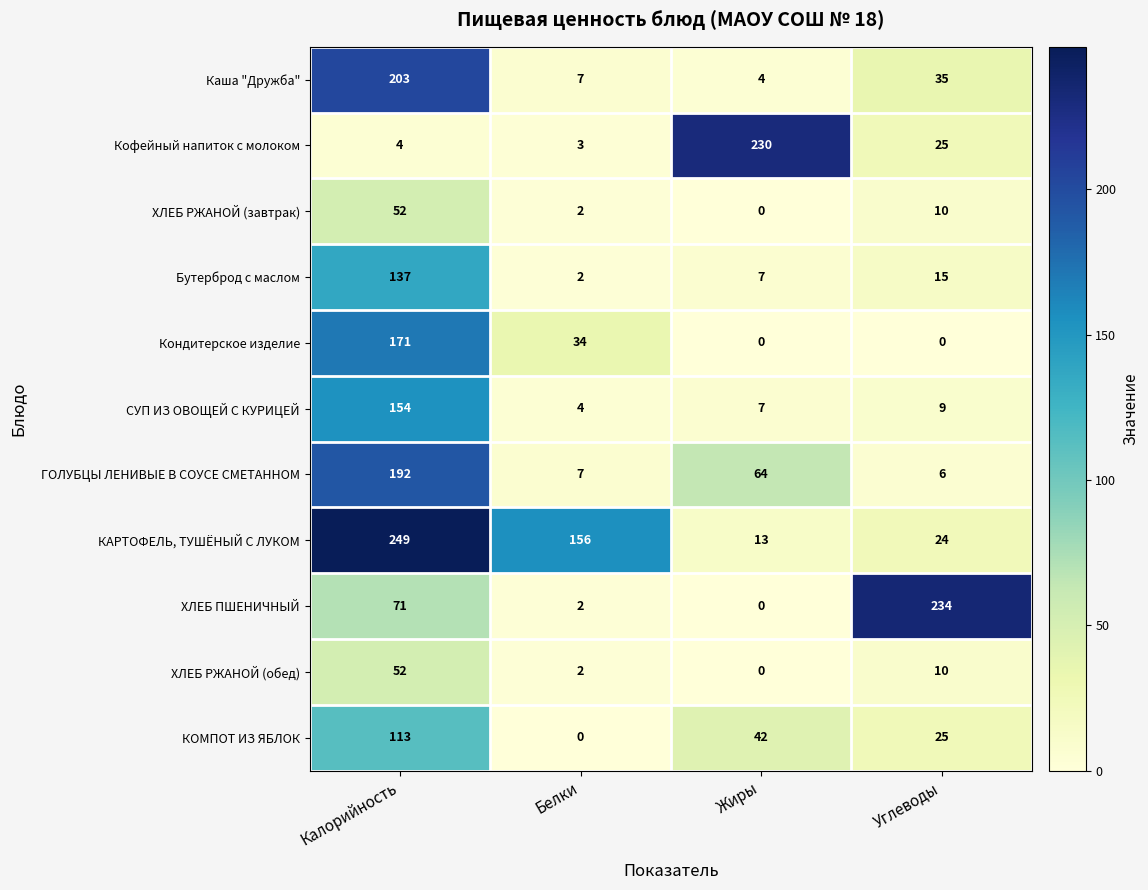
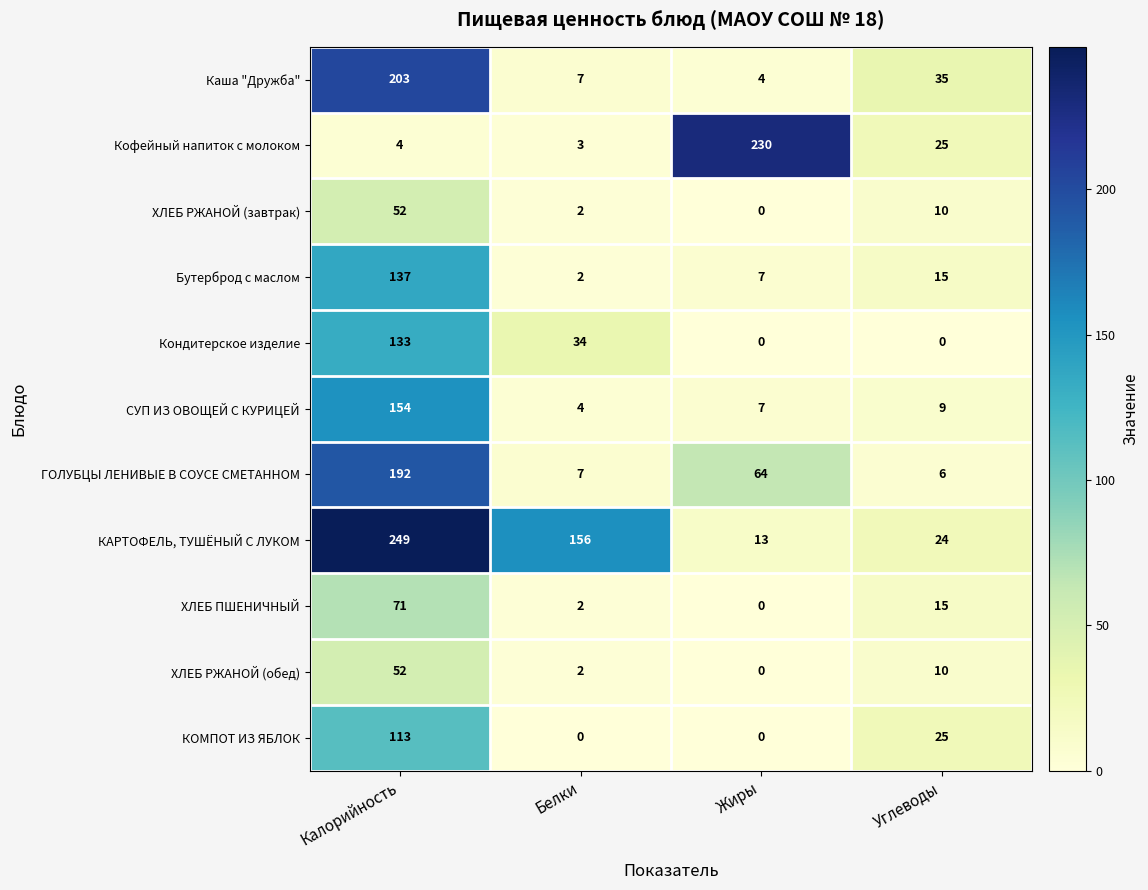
Кондитерское изделие, Калорийность: 171 -> 133
ХЛЕБ ПШЕНИЧНЫЙ, Углеводы: 234 -> 15
КОМПОТ ИЗ ЯБЛОК, Жиры: 42 -> 0
